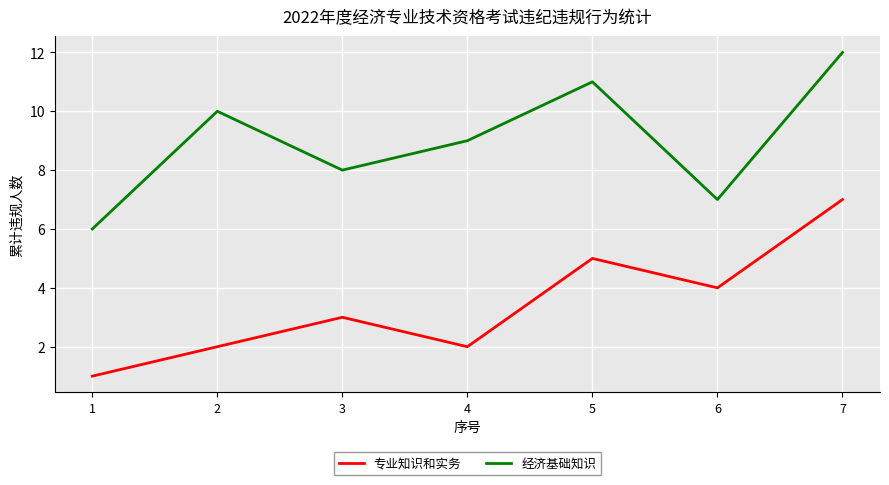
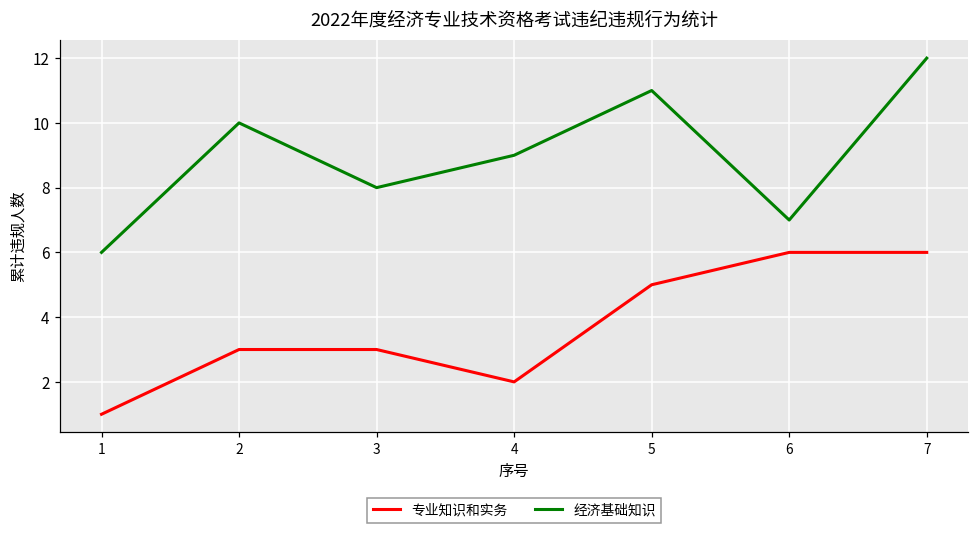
专业知识和实务, 2: 2 -> 3
专业知识和实务, 6: 4 -> 6
专业知识和实务, 7: 7 -> 6
